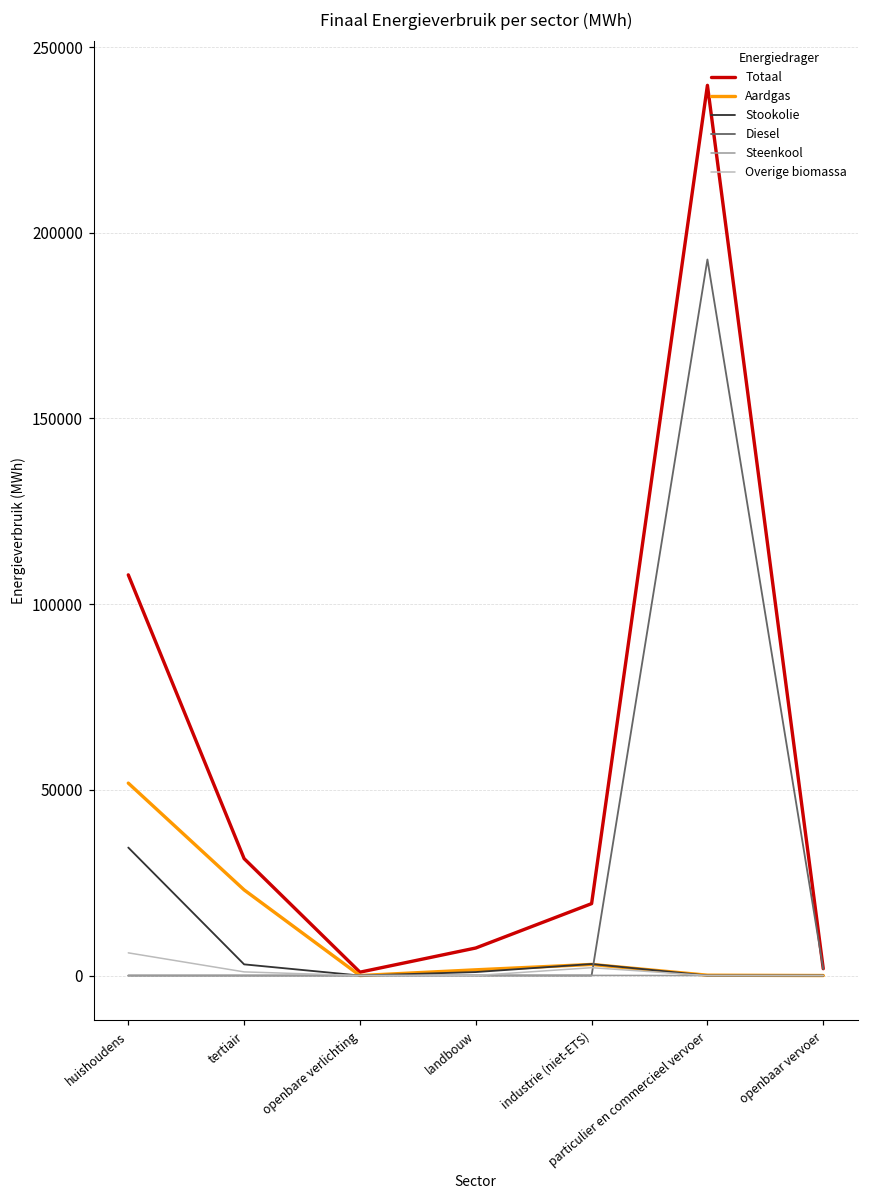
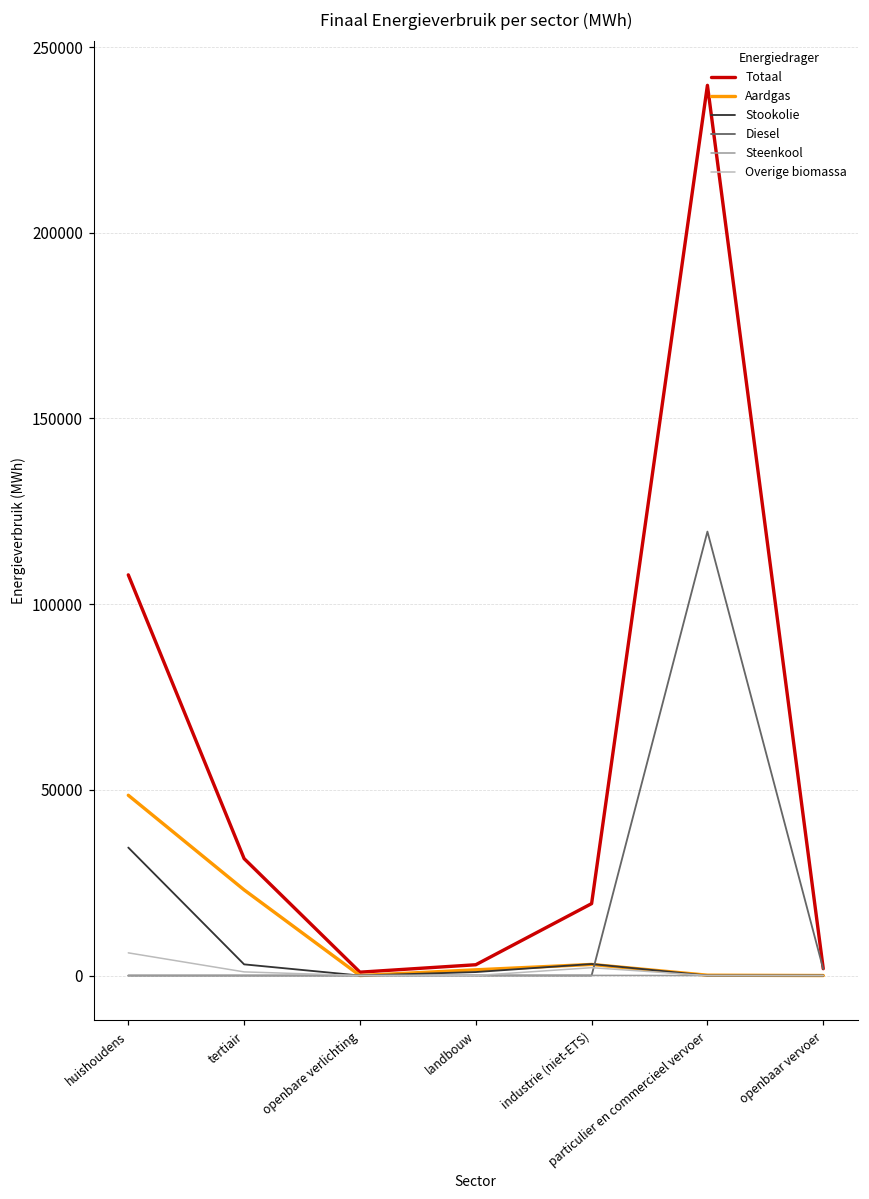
Aardgas, huishoudens: 52000 -> 49000
Totaal, landbouw: 7000 -> 3000
Diesel, particulier en commercieel vervoer: 193000 -> 120000
